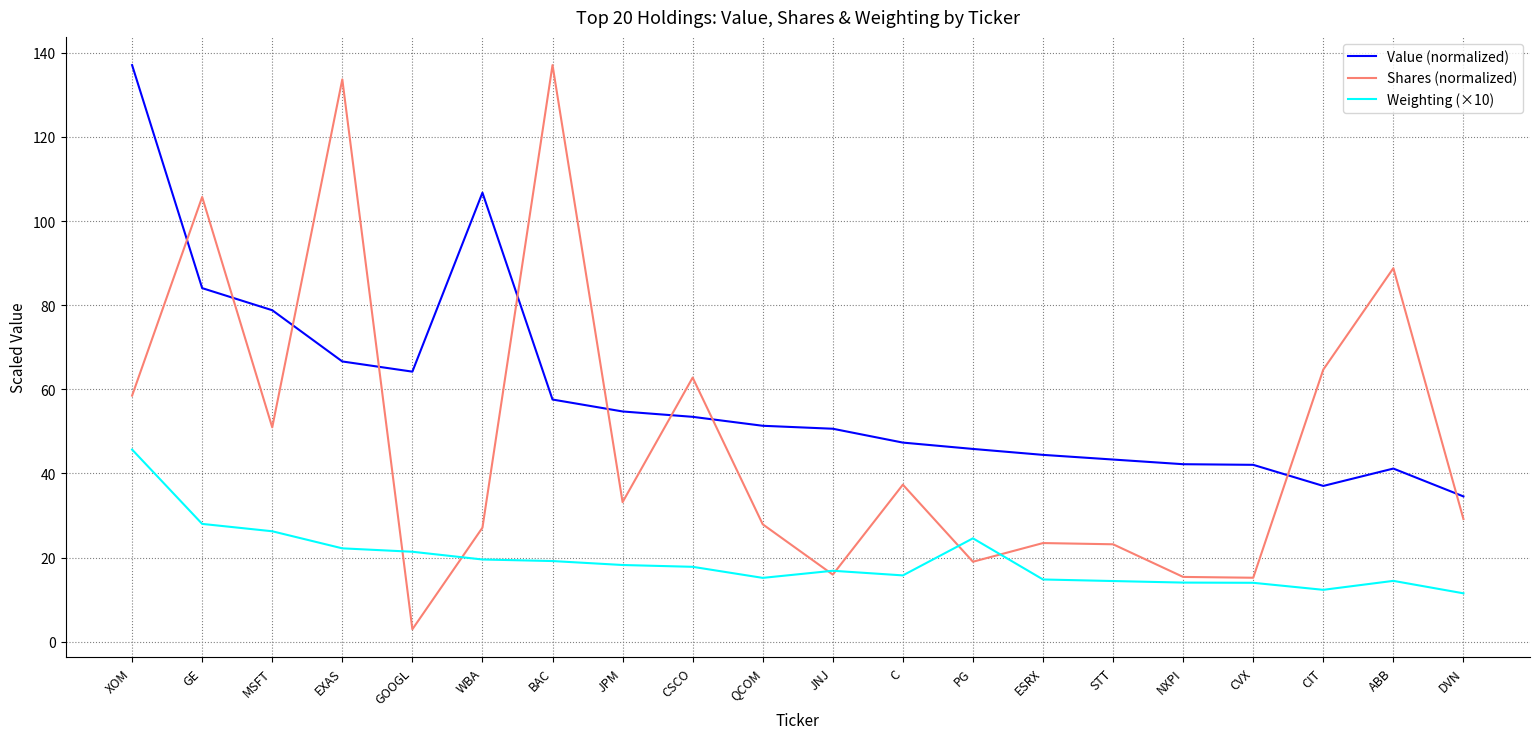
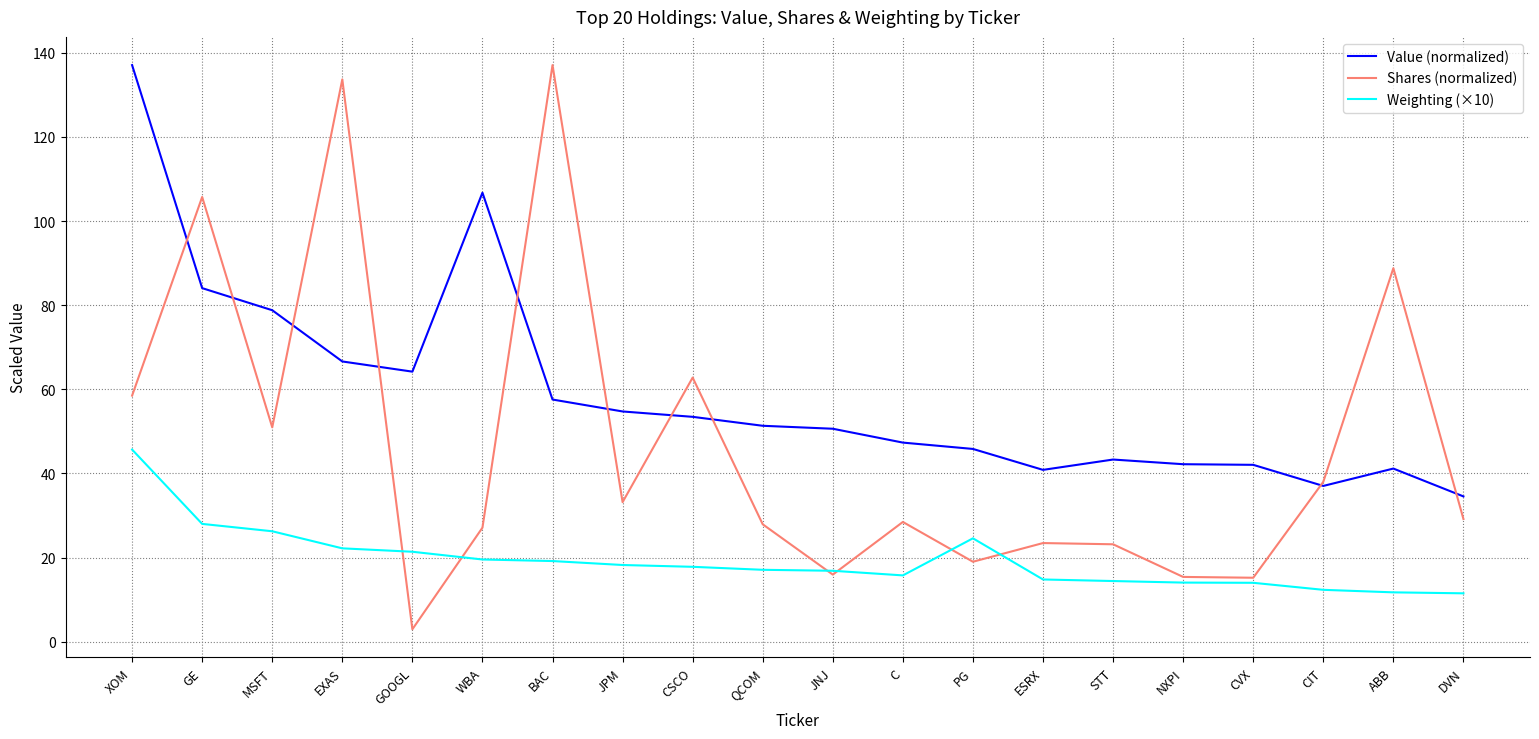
Weighting (×10), QCOM: 15 -> 17
Shares (normalized), C: 37 -> 28
Value (normalized), ESRX: 44 -> 41
Shares (normalized), CIT: 65 -> 38
Weighting (×10), ABB: 14 -> 12
